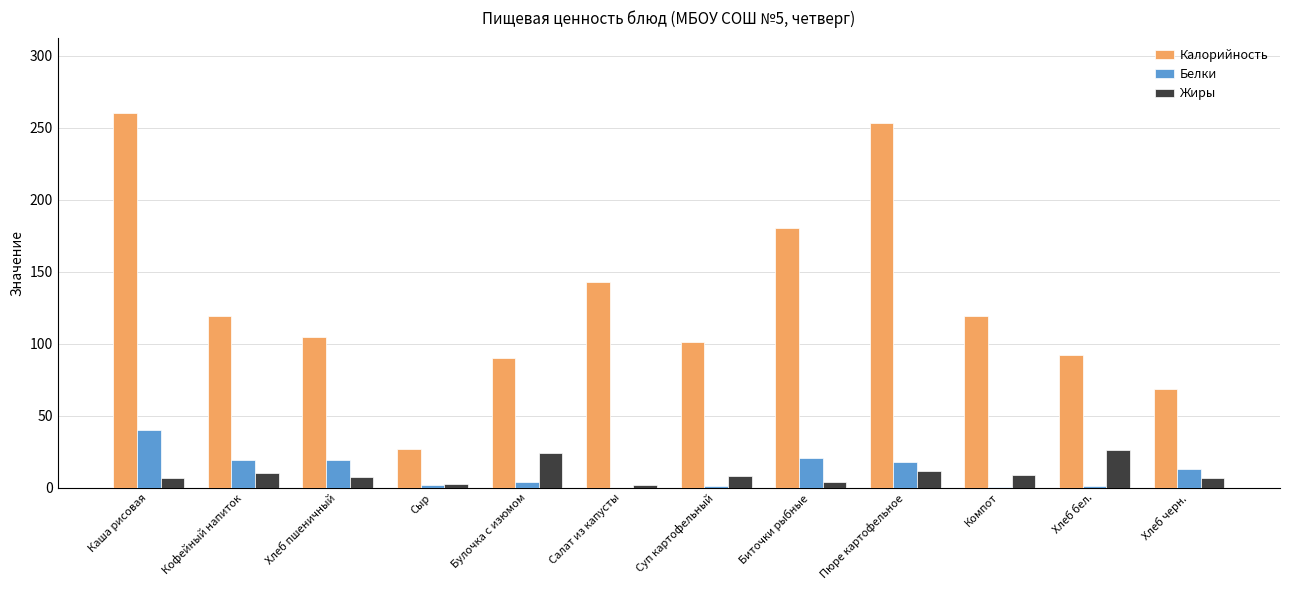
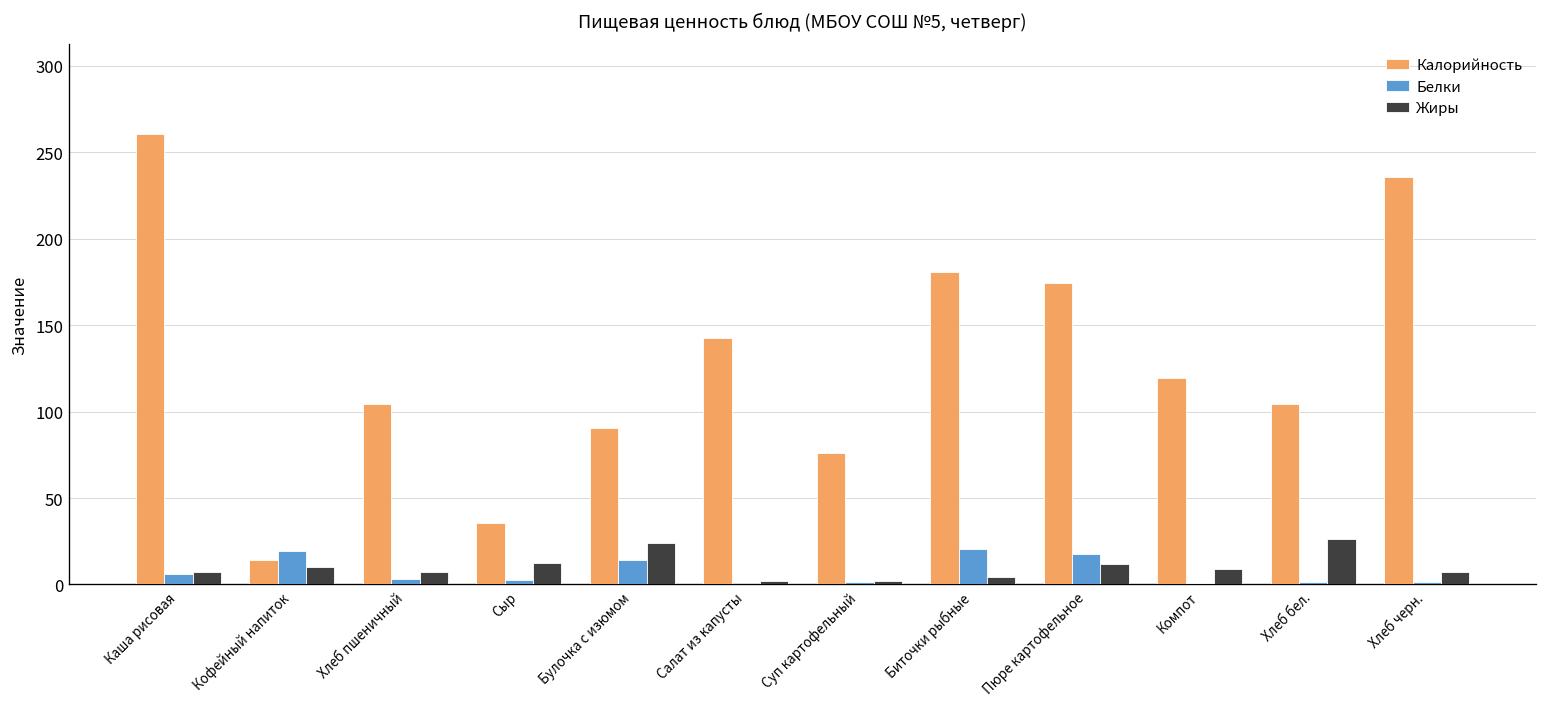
Белки, Каша рисовая: 40 -> 6
Калорийность, Кофейный напиток: 120 -> 14
Белки, Хлеб пшеничный: 19 -> 3
Калорийность, Сыр: 27 -> 36
Жиры, Сыр: 3 -> 12
Белки, Булочка с изюмом: 4 -> 14
Калорийность, Суп картофельный: 101 -> 76
Жиры, Суп картофельный: 9 -> 2
Калорийность, Пюре картофельное: 253 -> 175
Калорийность, Хлеб бел.: 92 -> 105
Калорийность, Хлеб черн.: 69 -> 236
Белки, Хлеб черн.: 13 -> 2
